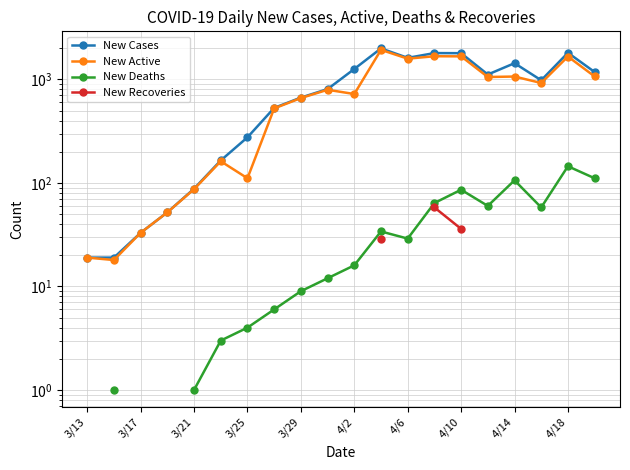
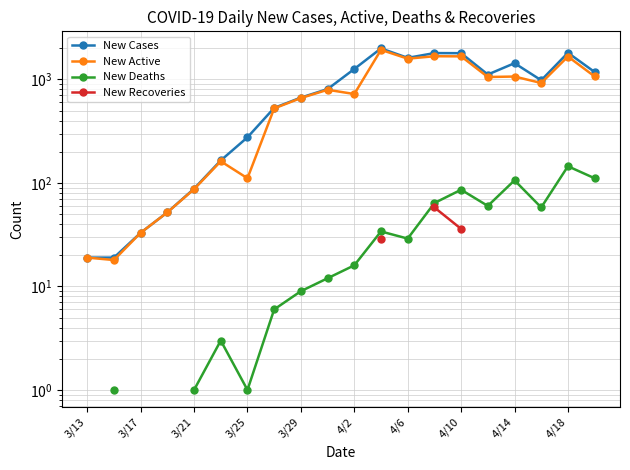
New Deaths, 3/25: 4 -> 1
